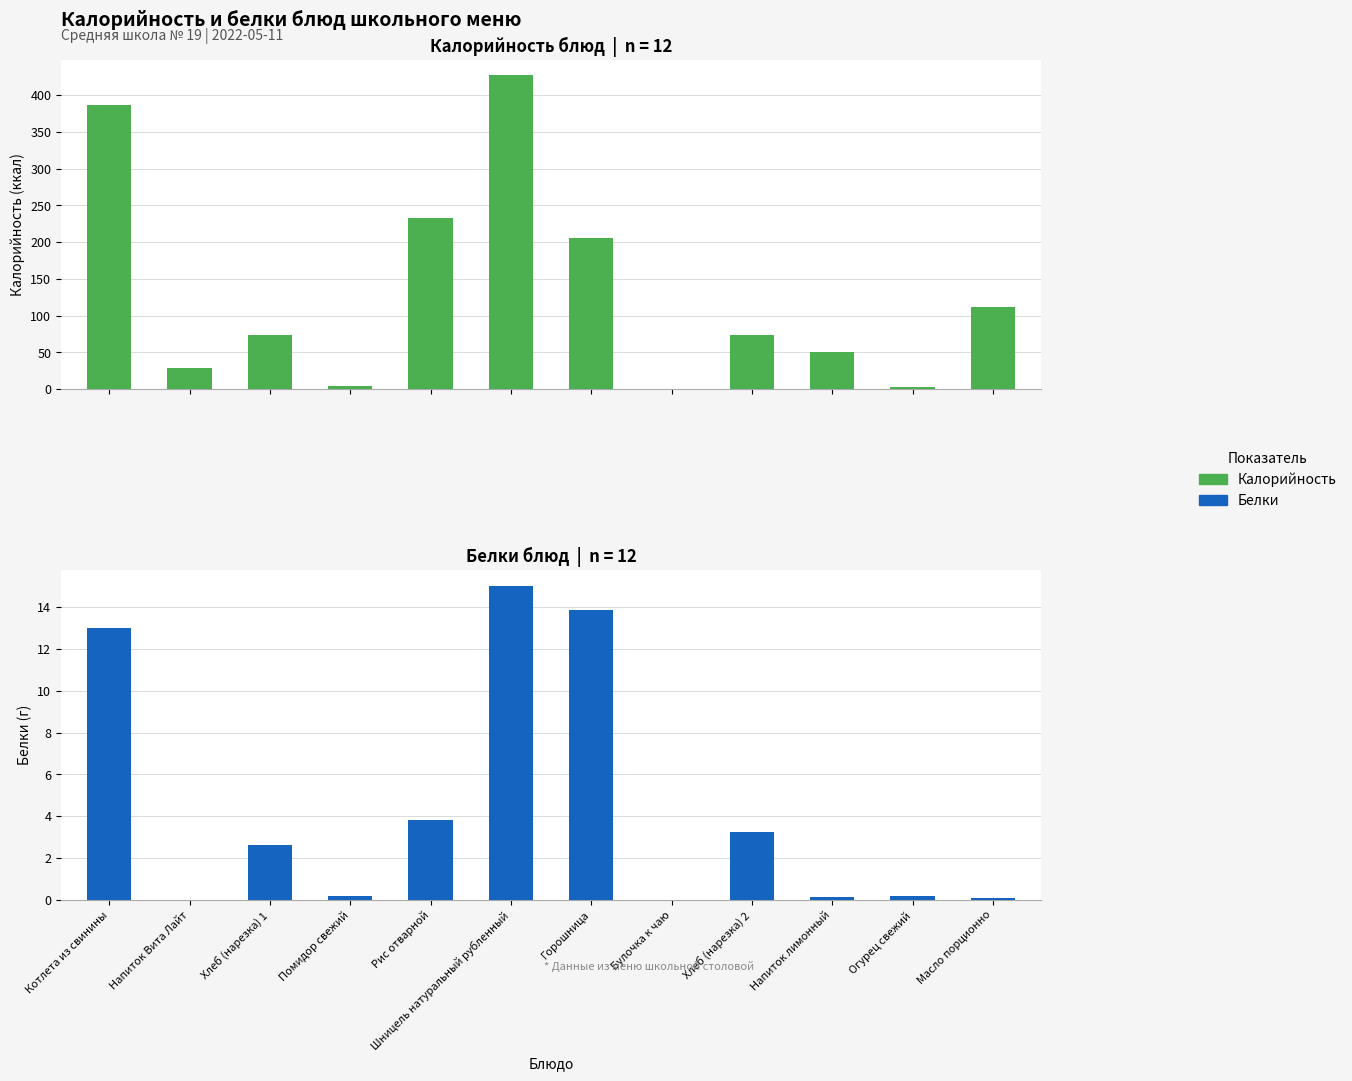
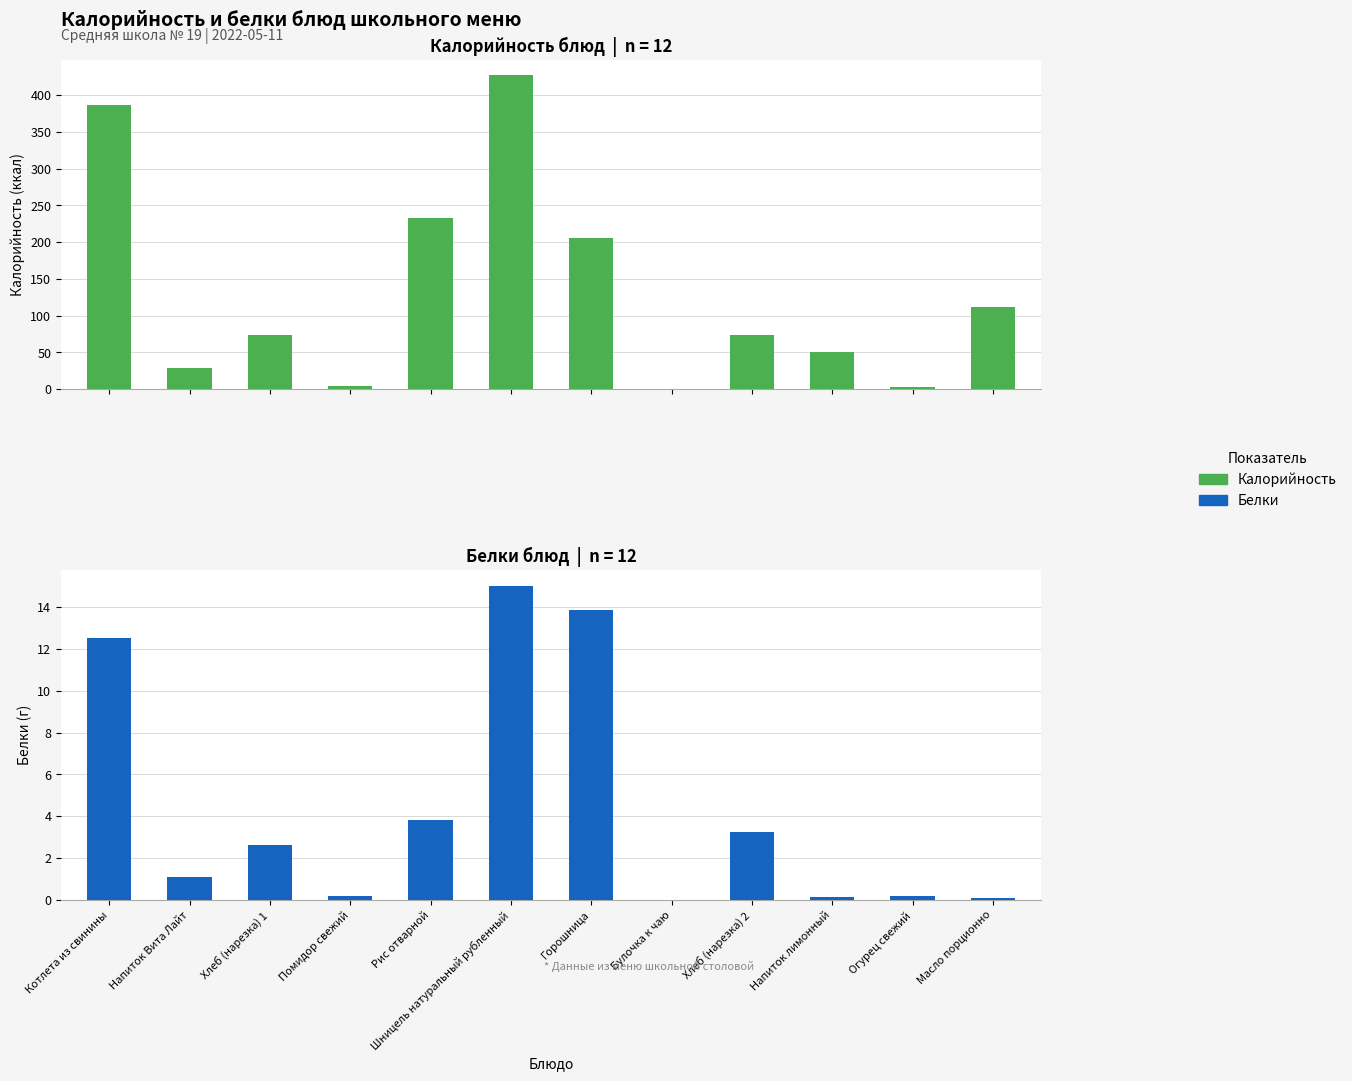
Белки блюд | n = 12, Котлета из свинины: 13.0 -> 12.5
Белки блюд | n = 12, Напиток Вита Лайт: 0.0 -> 1.1
